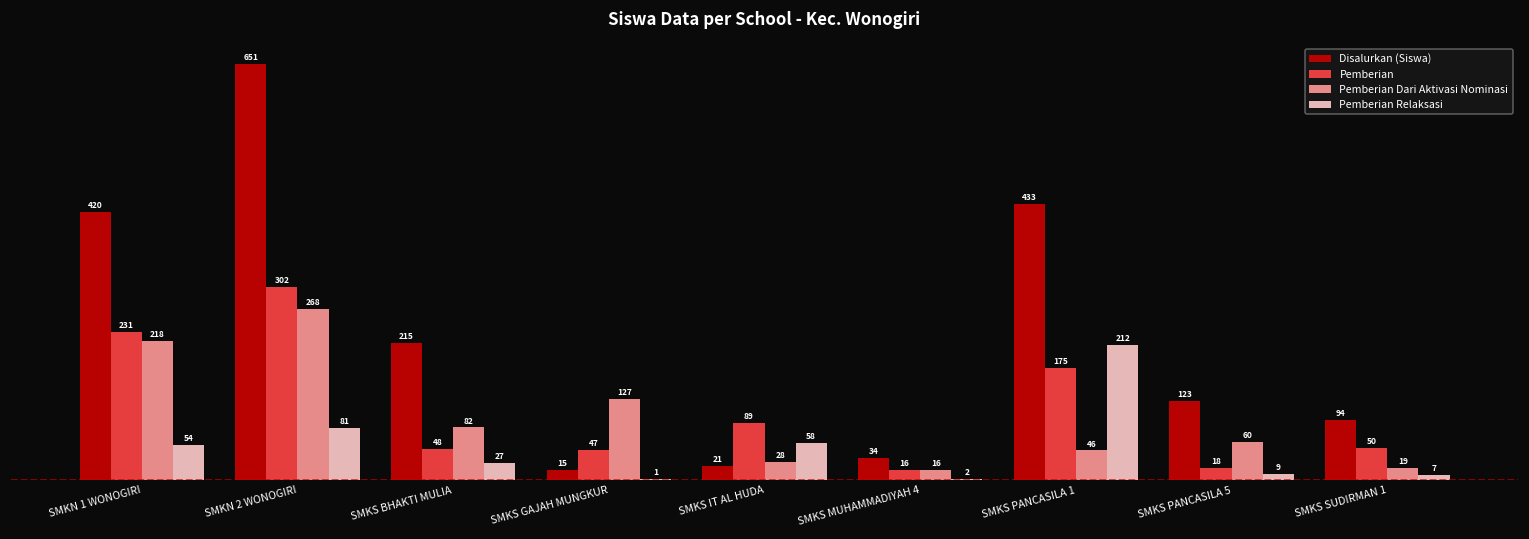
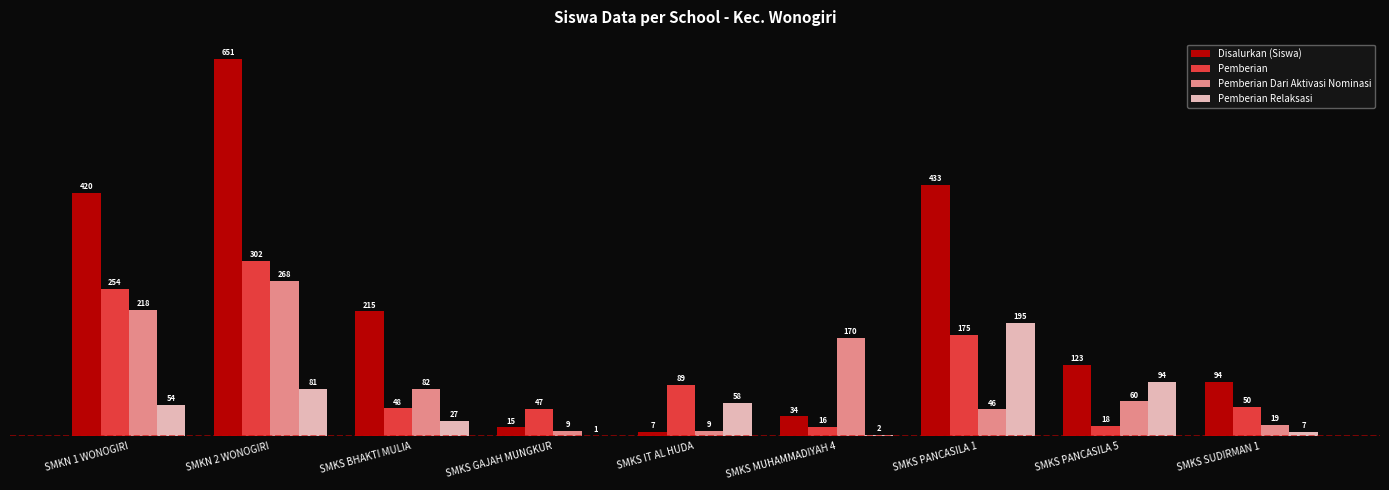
Pemberian, SMKN 1 WONOGIRI: 231 -> 254
Pemberian Dari Aktivasi Nominasi, SMKS GAJAH MUNGKUR: 127 -> 9
Disalurkan (Siswa), SMKS IT AL HUDA: 21 -> 7
Pemberian Dari Aktivasi Nominasi, SMKS IT AL HUDA: 28 -> 9
Pemberian Dari Aktivasi Nominasi, SMKS MUHAMMADIYAH 4: 16 -> 170
Pemberian Relaksasi, SMKS PANCASILA 1: 212 -> 195
Pemberian Relaksasi, SMKS PANCASILA 5: 9 -> 94
